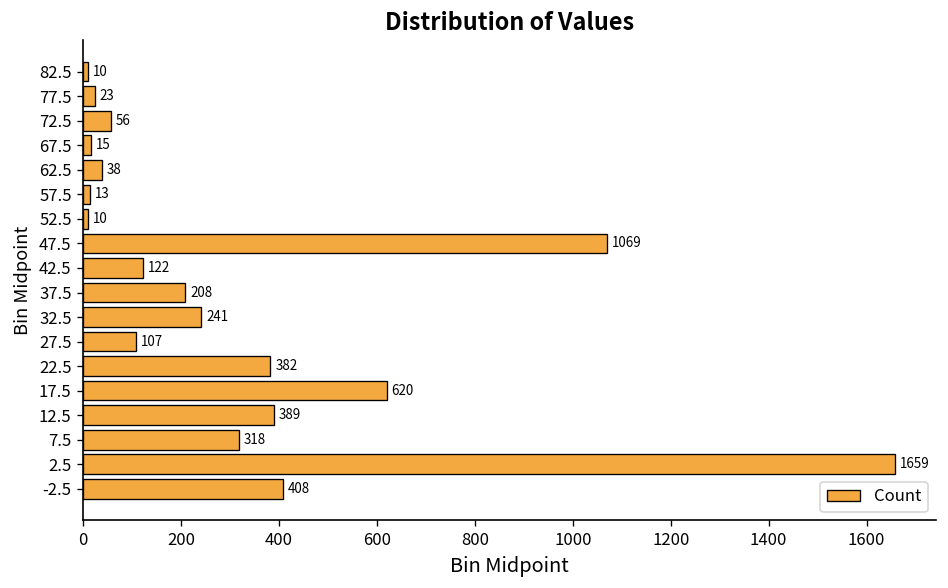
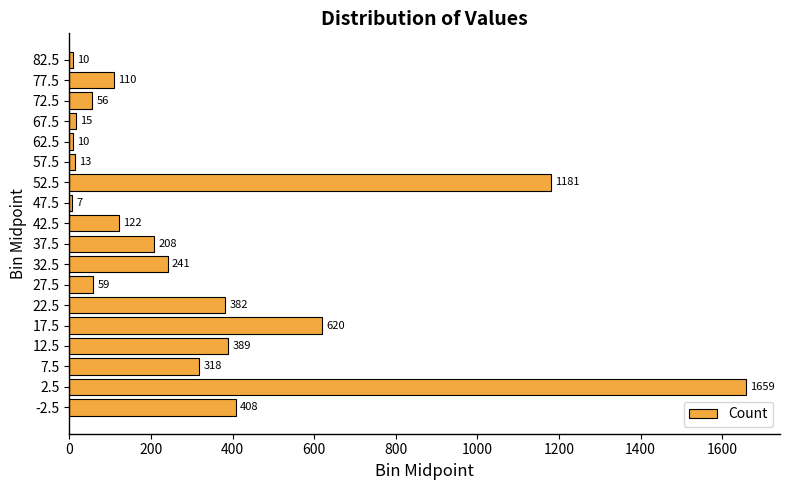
77.5: 23 -> 110
62.5: 38 -> 10
52.5: 10 -> 1181
47.5: 1069 -> 7
27.5: 107 -> 59
